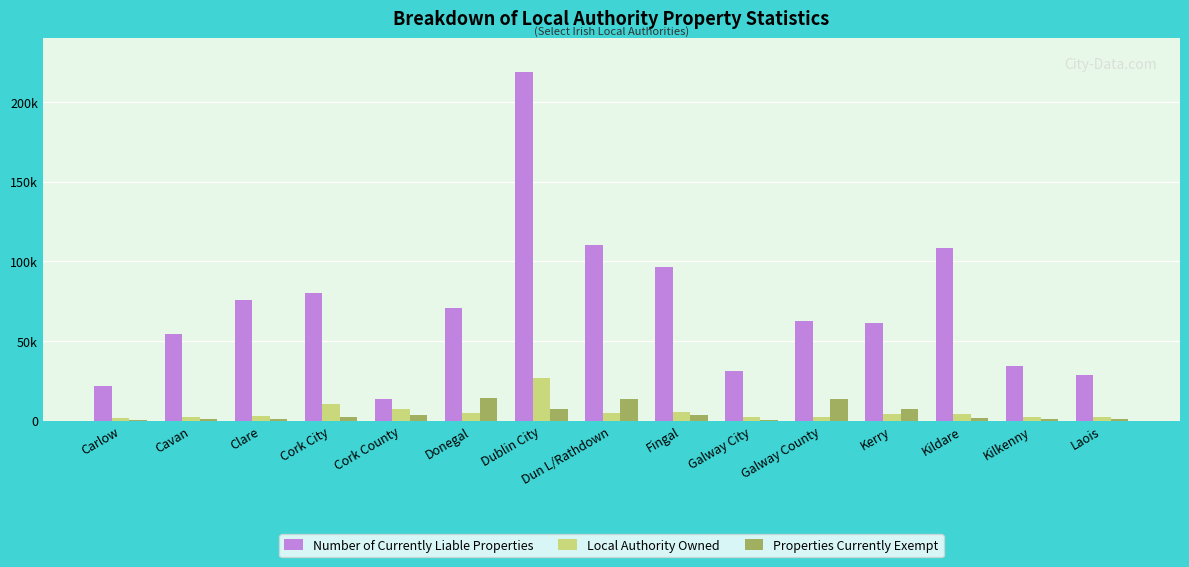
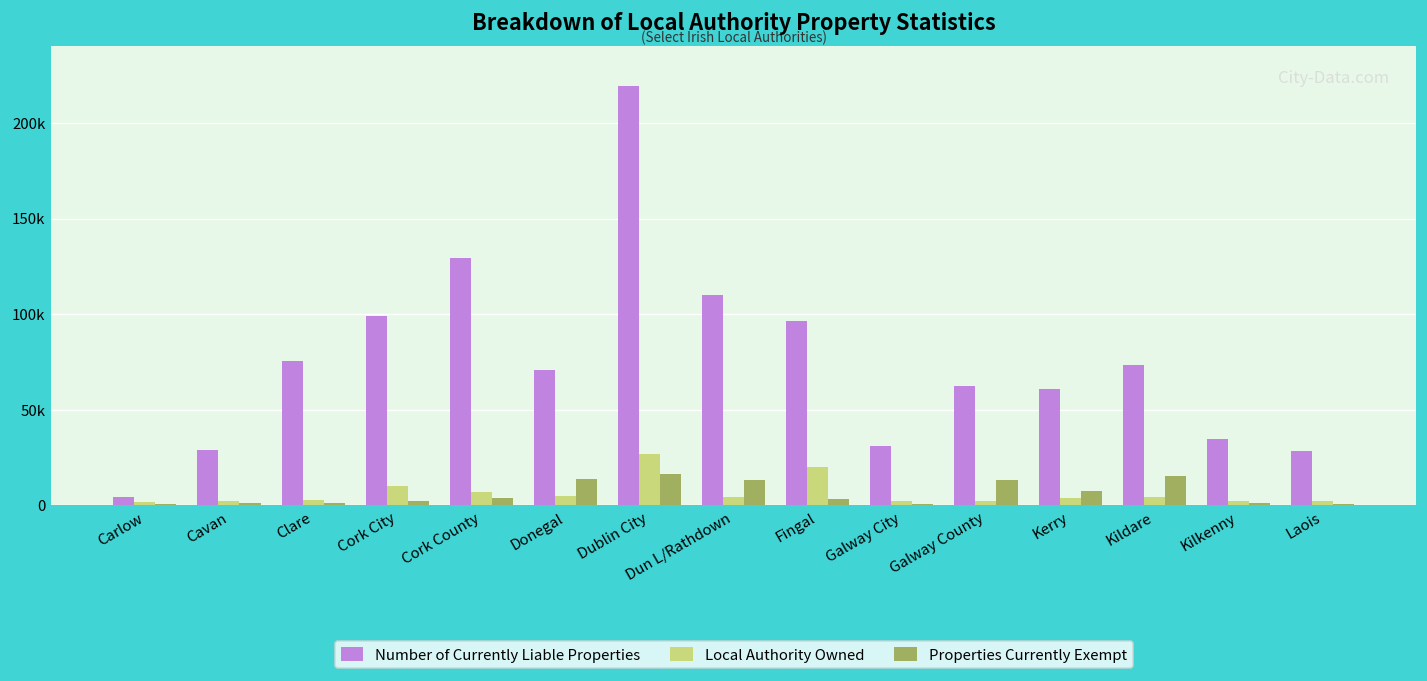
Number of Currently Liable Properties, Carlow: 22000 -> 5000
Number of Currently Liable Properties, Cavan: 55000 -> 29000
Number of Currently Liable Properties, Cork City: 80000 -> 99000
Number of Currently Liable Properties, Cork County: 14000 -> 129000
Properties Currently Exempt, Dublin City: 7000 -> 16000
Local Authority Owned, Fingal: 5000 -> 20000
Number of Currently Liable Properties, Kildare: 108000 -> 74000
Properties Currently Exempt, Kildare: 2000 -> 15000
